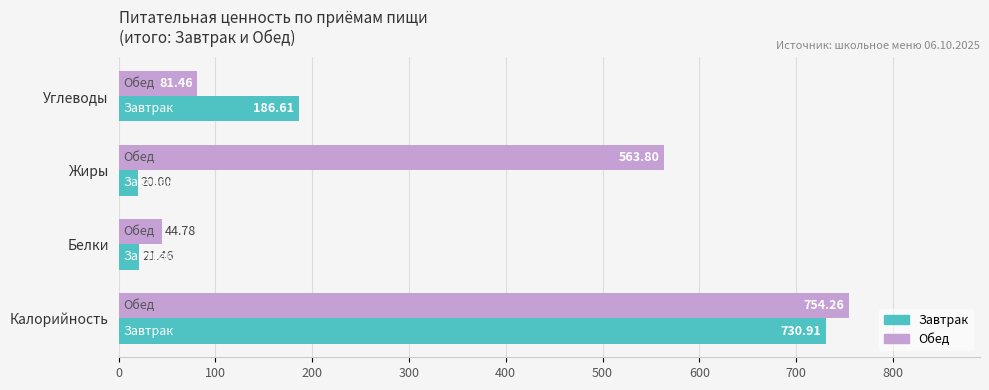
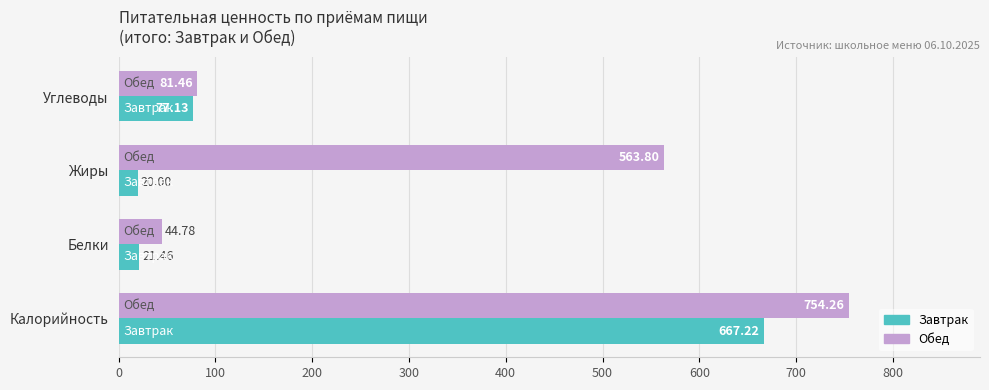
Завтрак, Углеводы: 186.61 -> 77.13
Завтрак, Калорийность: 730.91 -> 667.22
